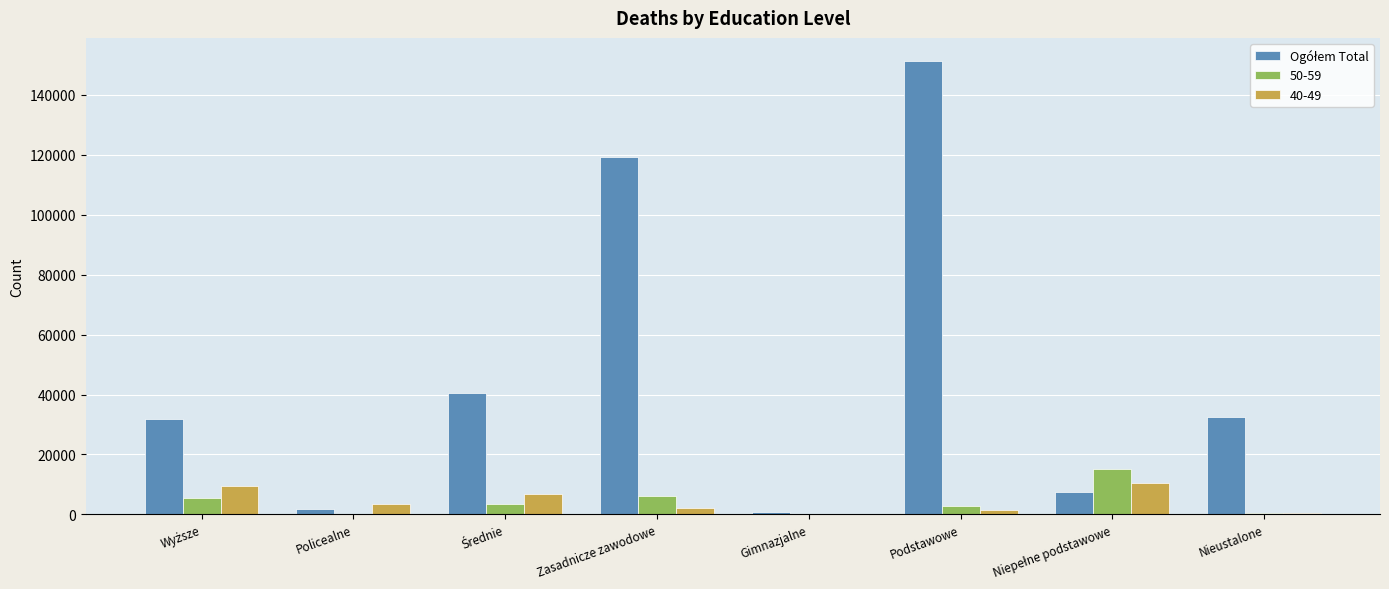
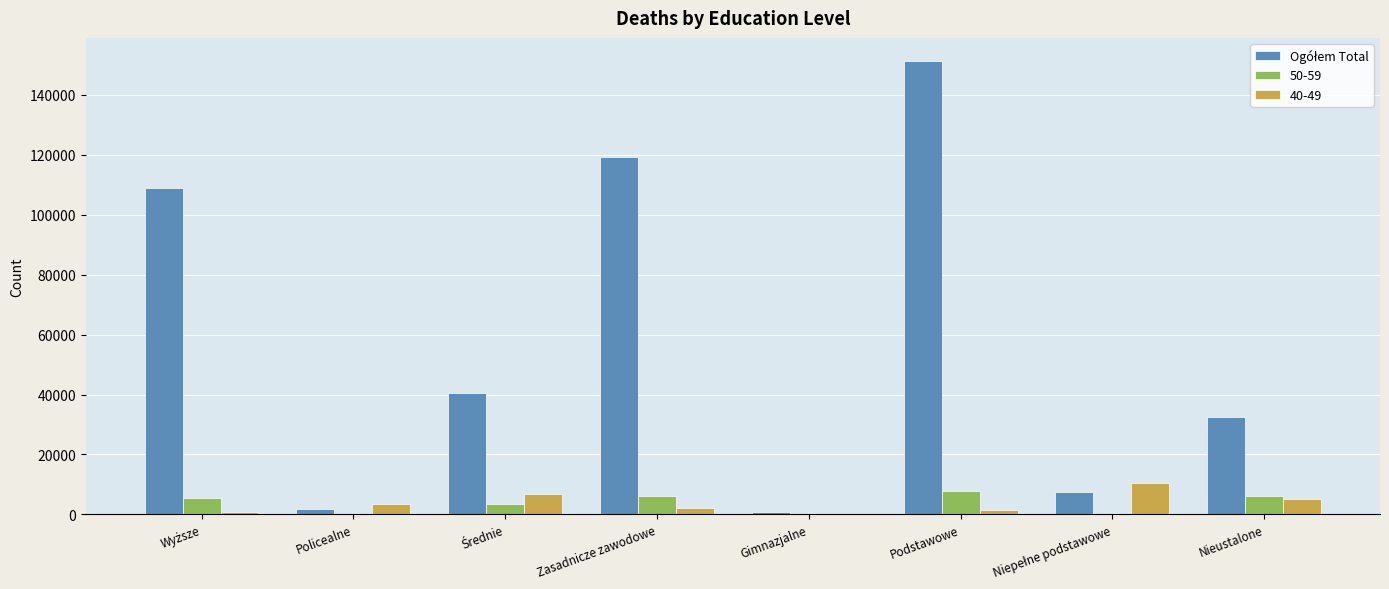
Ogółem Total, Wyższe: 32000 -> 109000
40-49, Wyższe: 9000 -> 1000
50-59, Podstawowe: 3000 -> 8000
50-59, Niepełne podstawowe: 15000 -> 0
50-59, Nieustalone: 1000 -> 6000
40-49, Nieustalone: 0 -> 5000
